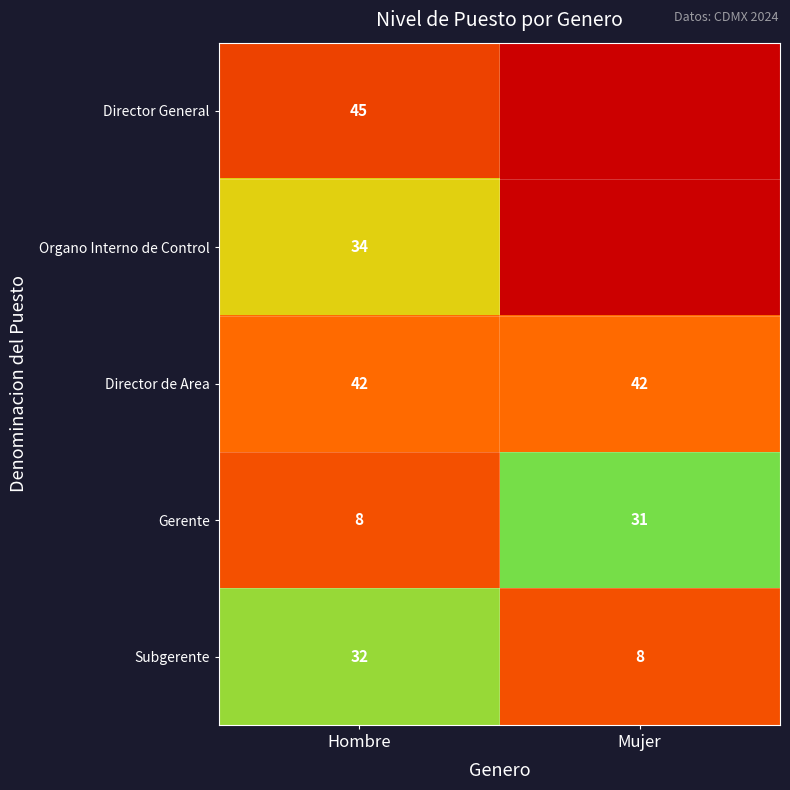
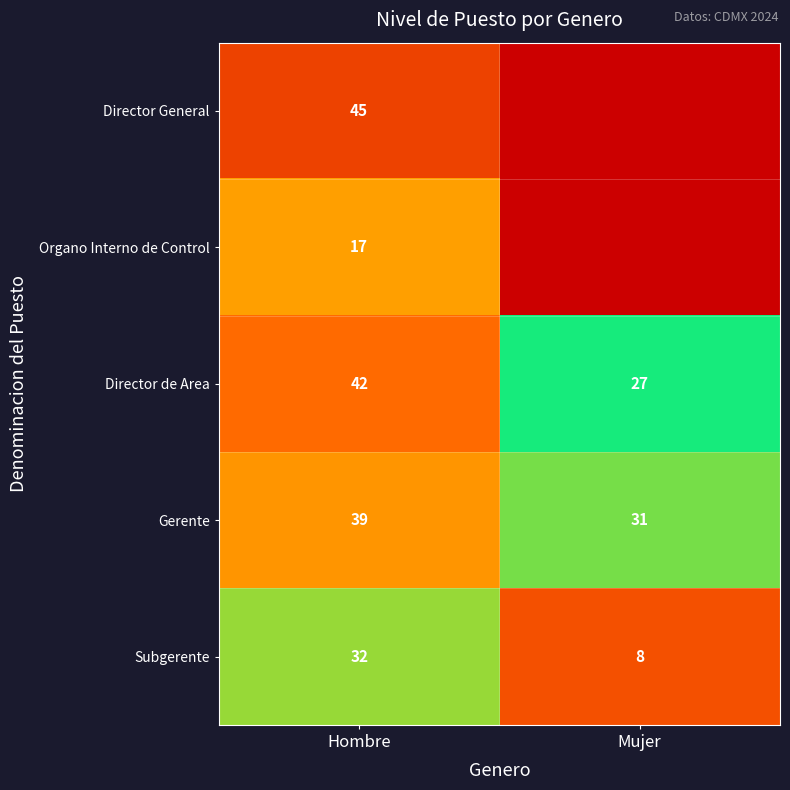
Organo Interno de Control, Hombre: 34 -> 17
Director de Area, Mujer: 42 -> 27
Gerente, Hombre: 8 -> 39
